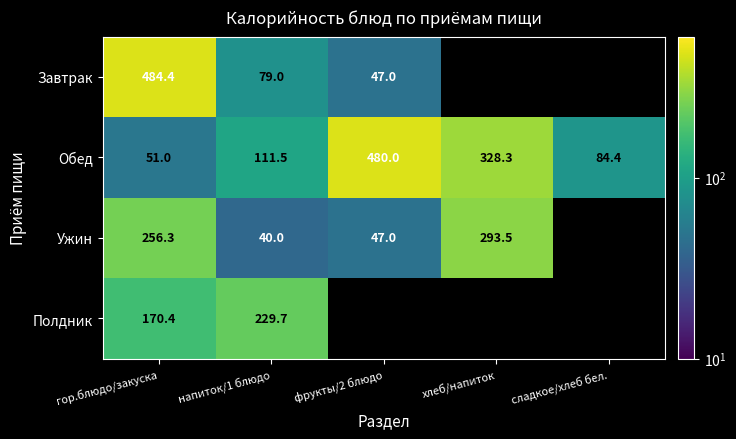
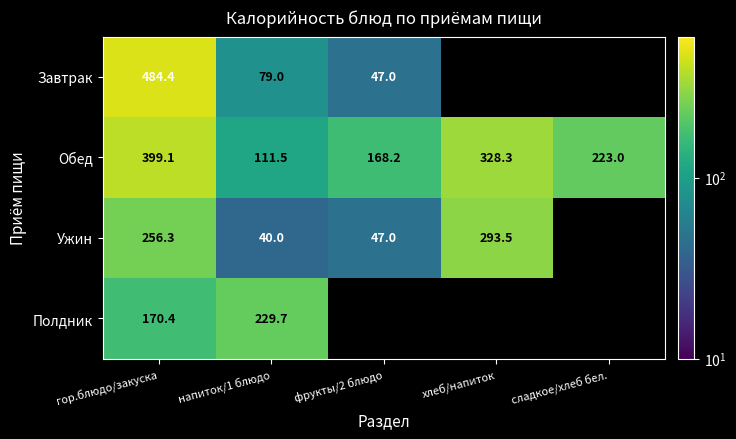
Обед, гор.блюдо/закуска: 51.0 -> 399.1
Обед, фрукты/2 блюдо: 480.0 -> 168.2
Обед, сладкое/хлеб бел.: 84.4 -> 223.0
